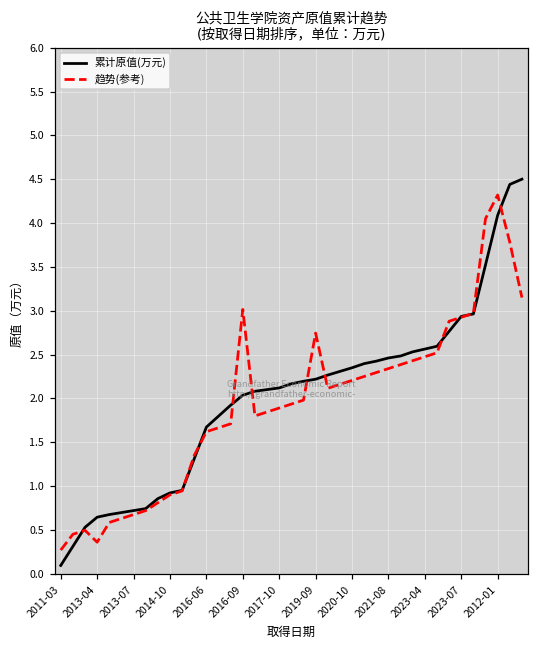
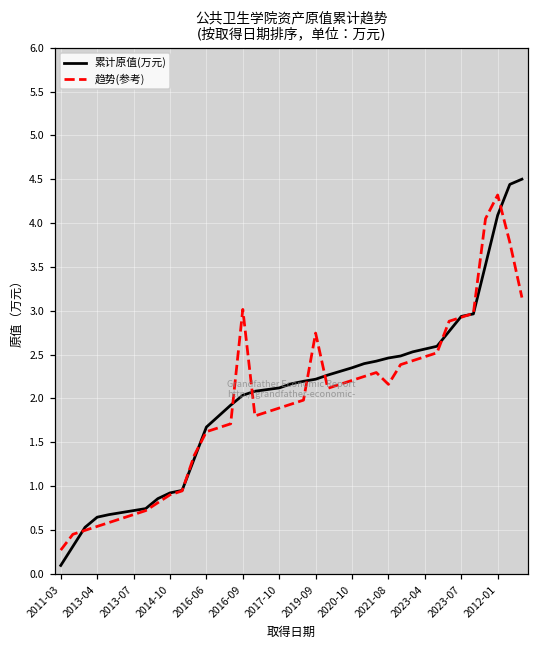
趋势(参考), 2013-04: 0.4 -> 0.5
趋势(参考), 2021-08: 2.3 -> 2.2
